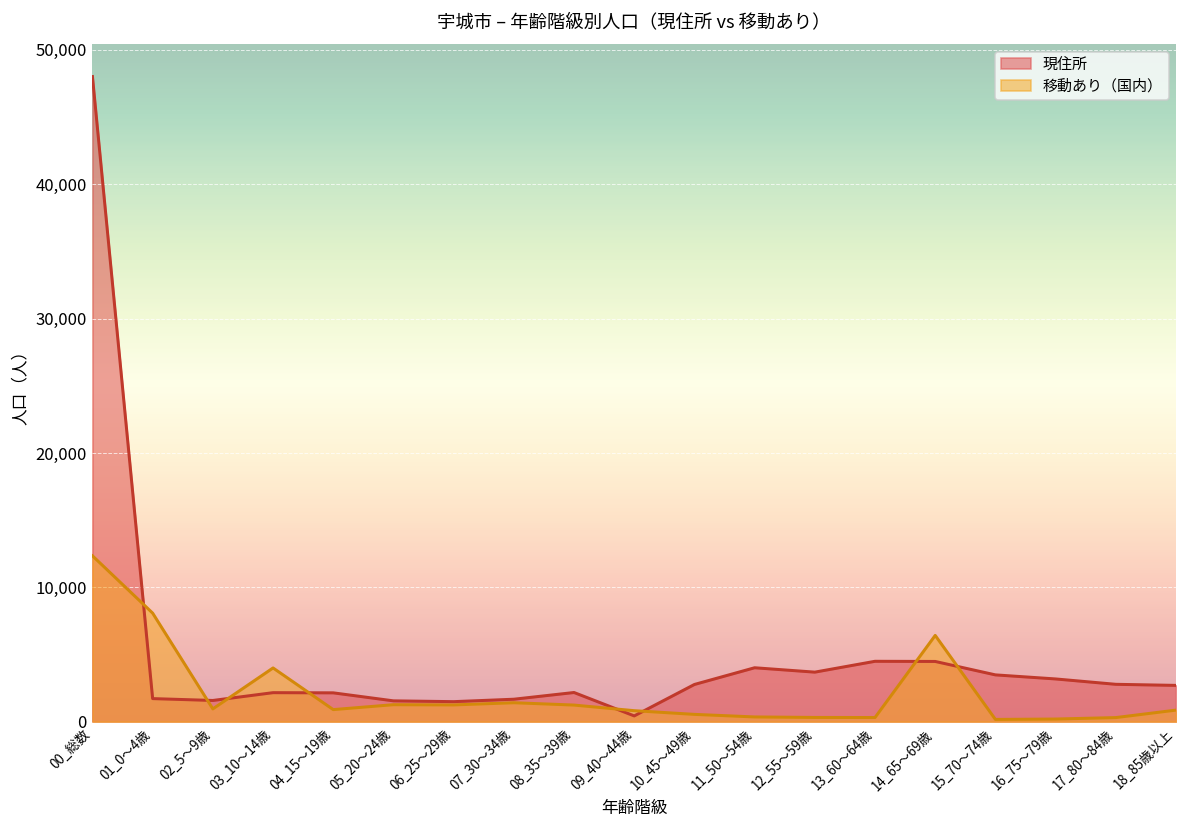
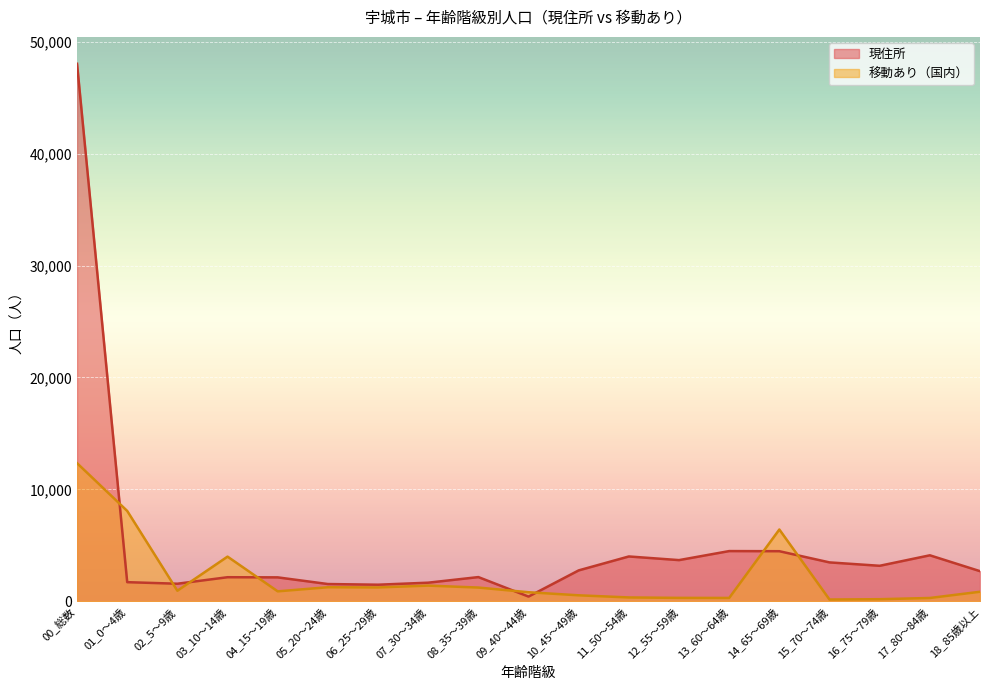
現住所, 17_80～84歳: 2,800 -> 4,100
